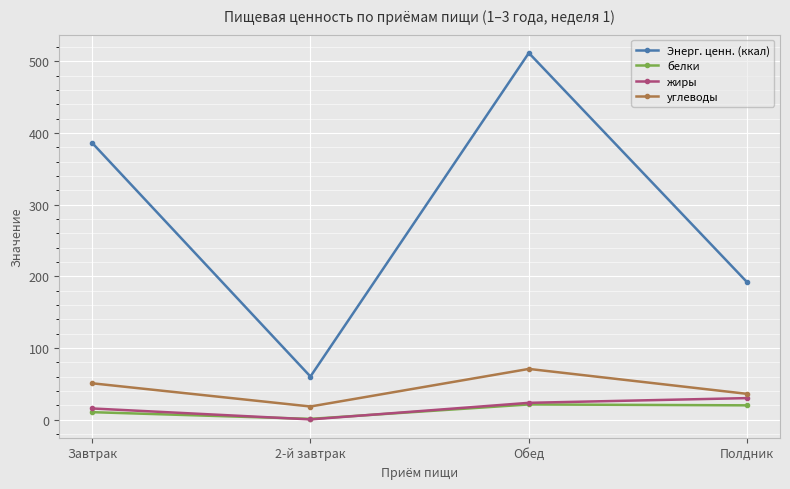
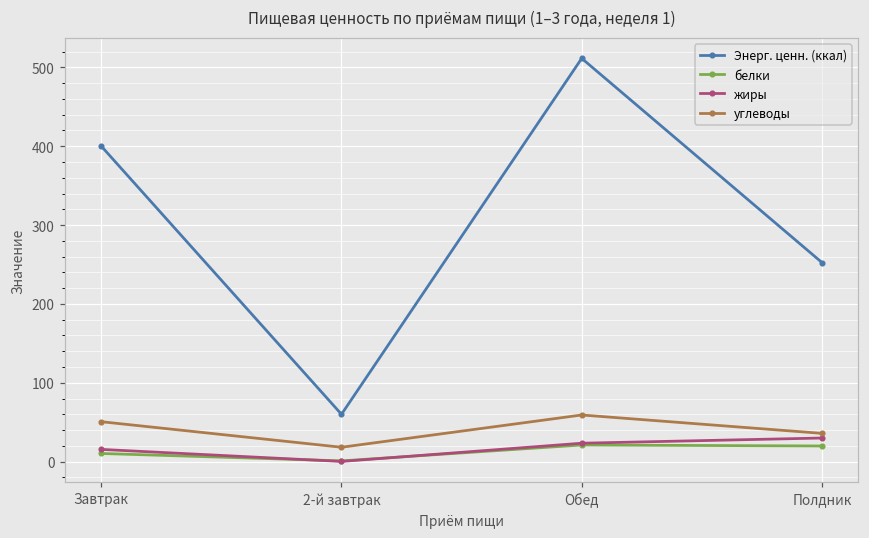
Энерг. ценн. (ккал), Завтрак: 390 -> 400
углеводы, Обед: 70 -> 60
Энерг. ценн. (ккал), Полдник: 190 -> 250
